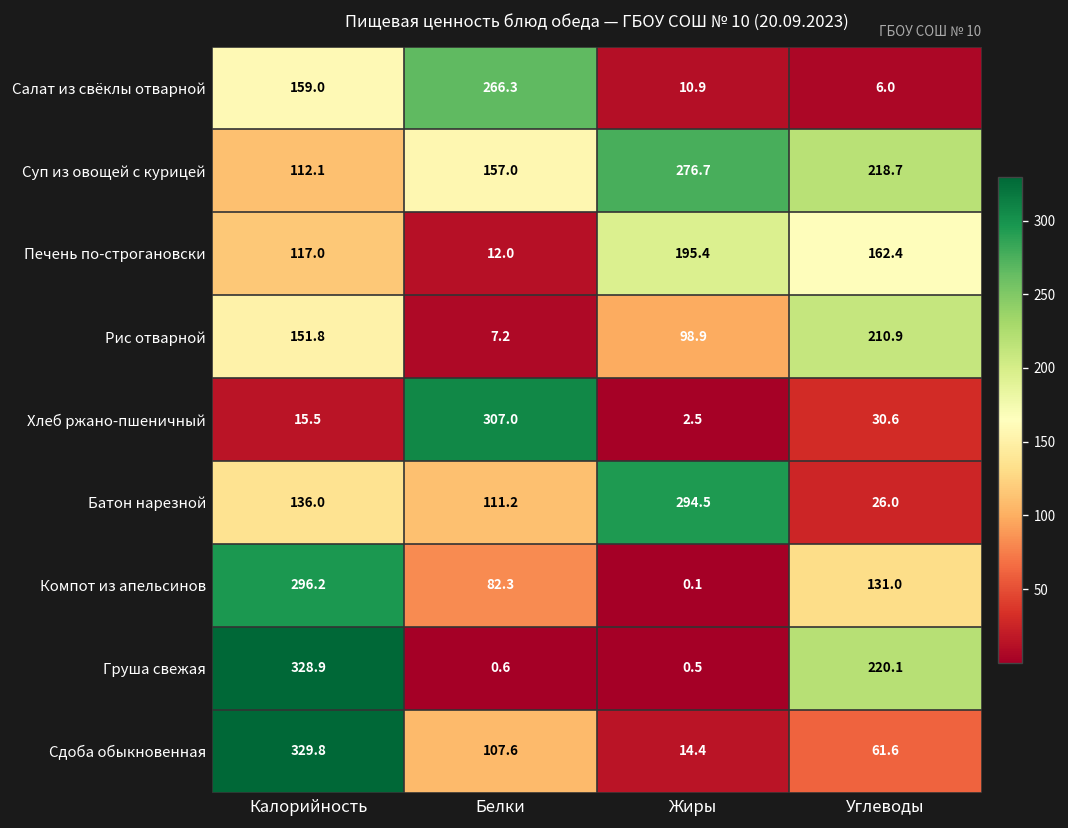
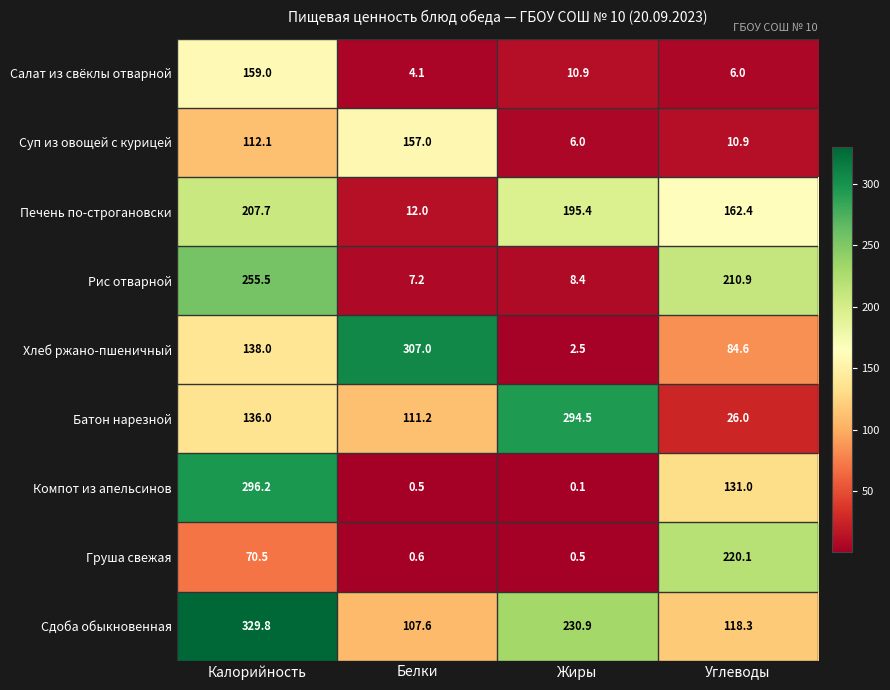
Салат из свёклы отварной, Белки: 266.3 -> 4.1
Суп из овощей с курицей, Жиры: 276.7 -> 6.0
Суп из овощей с курицей, Углеводы: 218.7 -> 10.9
Печень по-строгановски, Калорийность: 117.0 -> 207.7
Рис отварной, Калорийность: 151.8 -> 255.5
Рис отварной, Жиры: 98.9 -> 8.4
Хлеб ржано-пшеничный, Калорийность: 15.5 -> 138.0
Хлеб ржано-пшеничный, Углеводы: 30.6 -> 84.6
Компот из апельсинов, Белки: 82.3 -> 0.5
Груша свежая, Калорийность: 328.9 -> 70.5
Сдоба обыкновенная, Жиры: 14.4 -> 230.9
Сдоба обыкновенная, Углеводы: 61.6 -> 118.3
